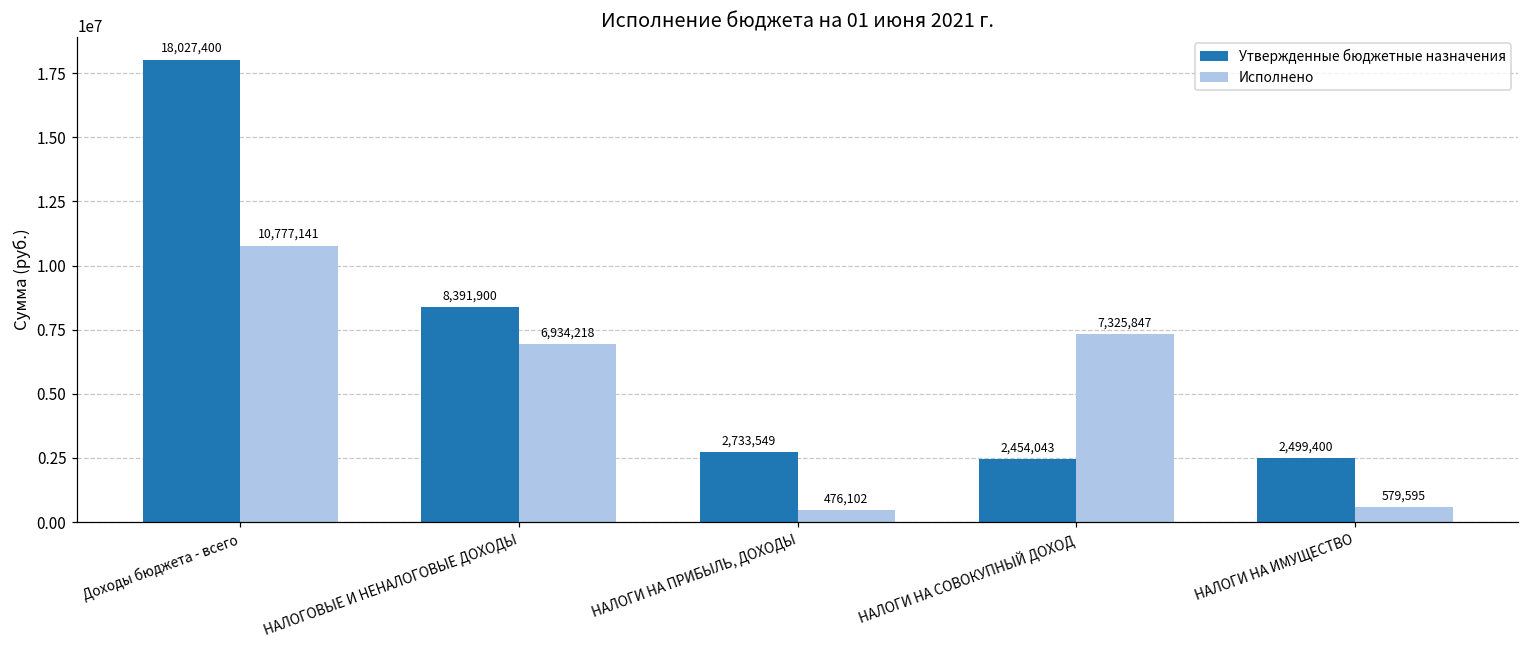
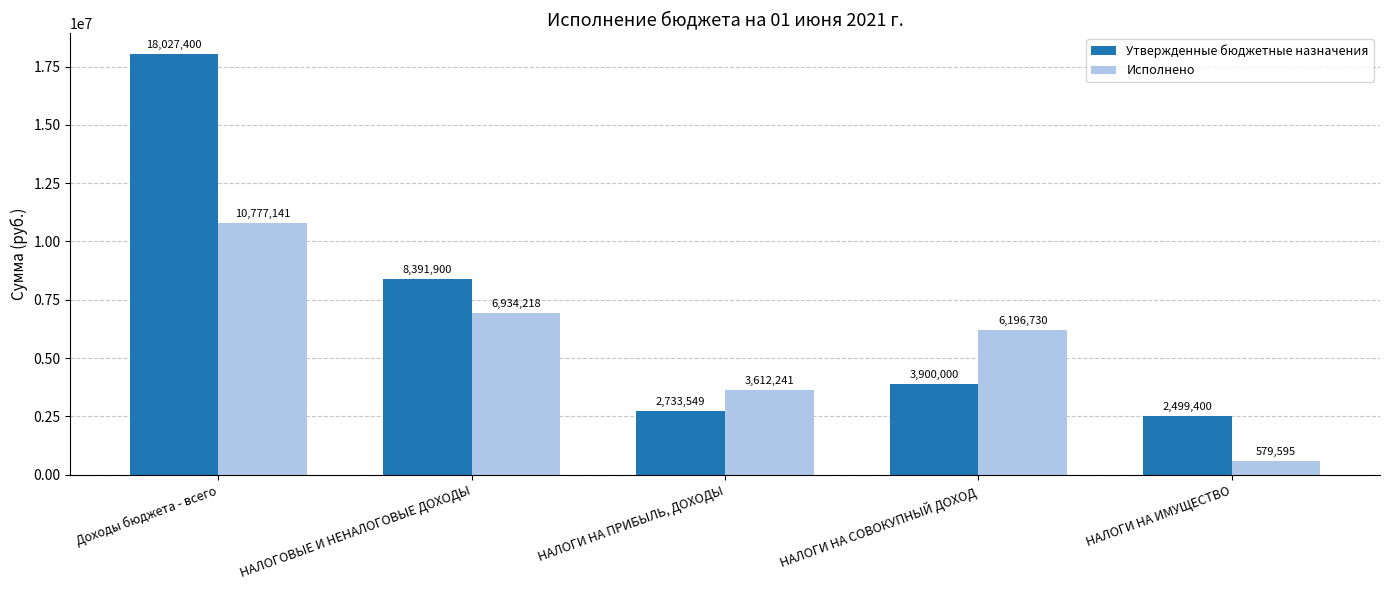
Исполнено, НАЛОГИ НА ПРИБЫЛЬ, ДОХОДЫ: 476,102 -> 3,612,241
Утвержденные бюджетные назначения, НАЛОГИ НА СОВОКУПНЫЙ ДОХОД: 2,454,043 -> 3,900,000
Исполнено, НАЛОГИ НА СОВОКУПНЫЙ ДОХОД: 7,325,847 -> 6,196,730
